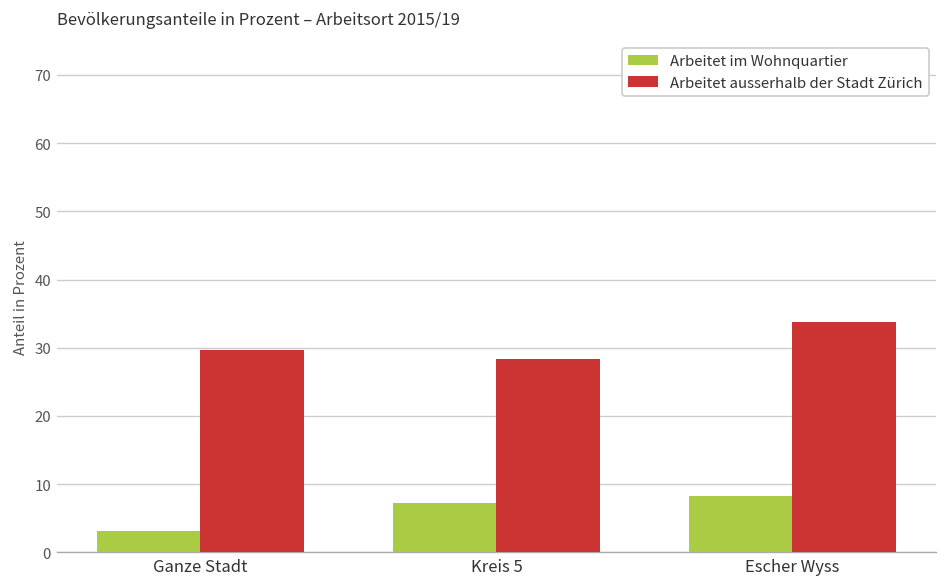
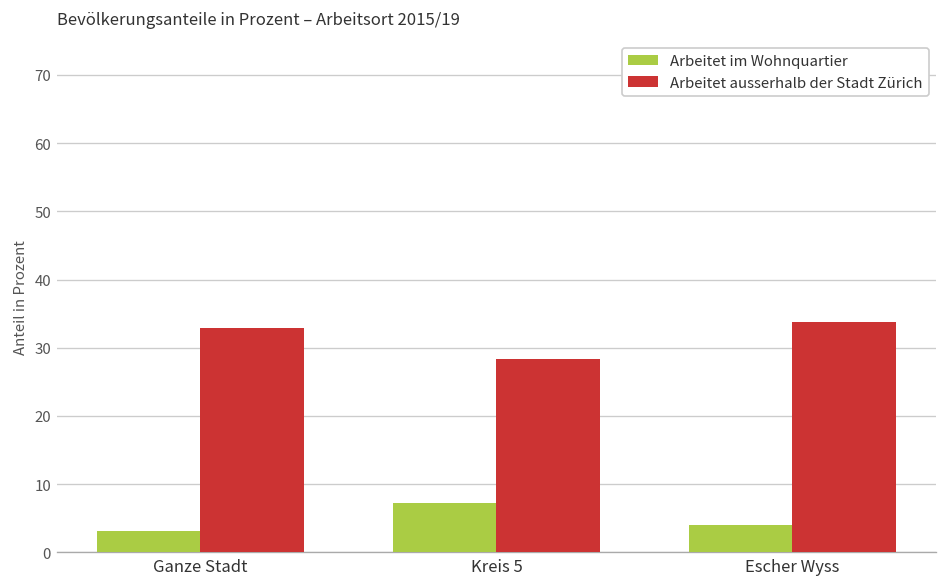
Arbeitet ausserhalb der Stadt Zürich, Ganze Stadt: 30 -> 33
Arbeitet im Wohnquartier, Escher Wyss: 8 -> 4
